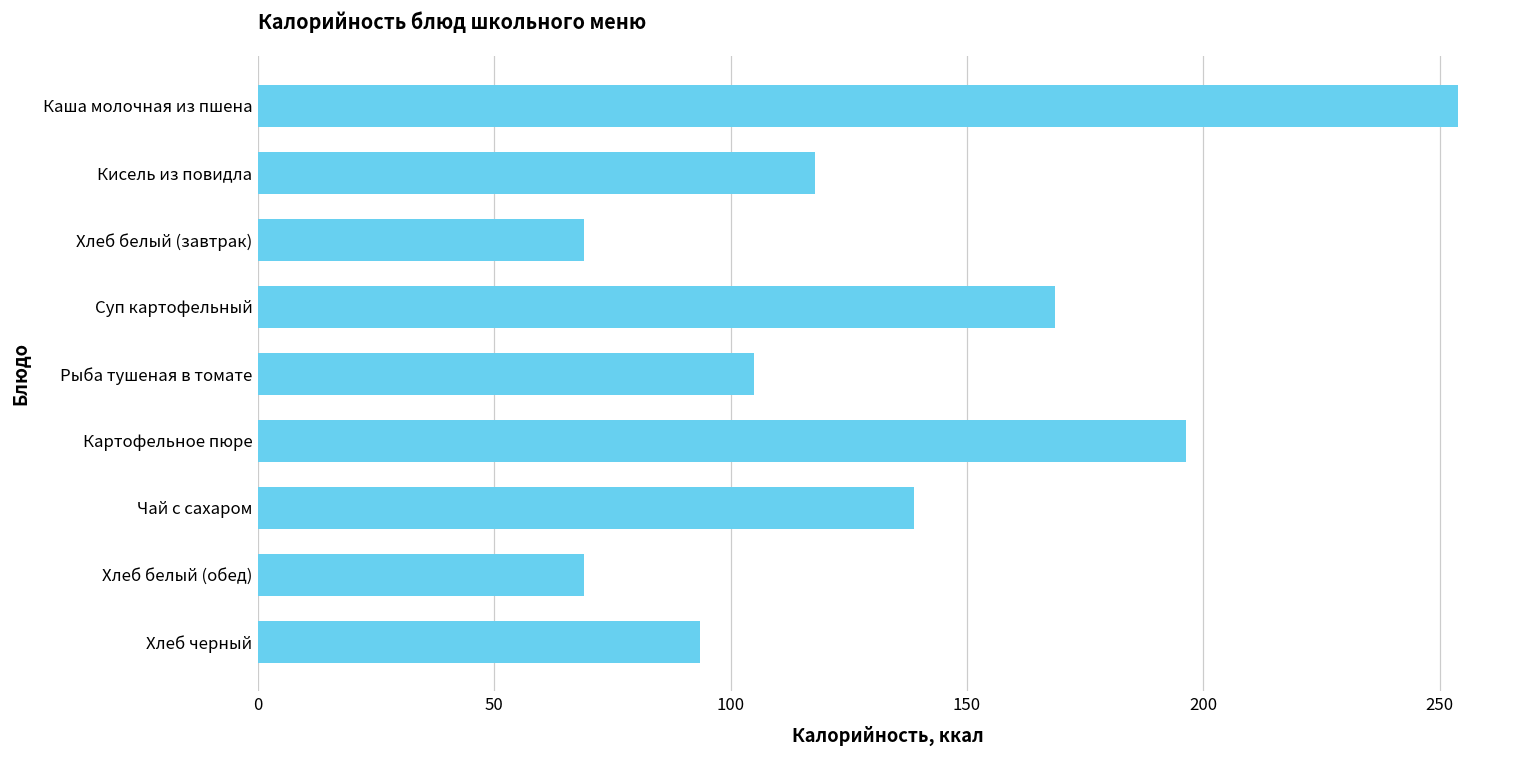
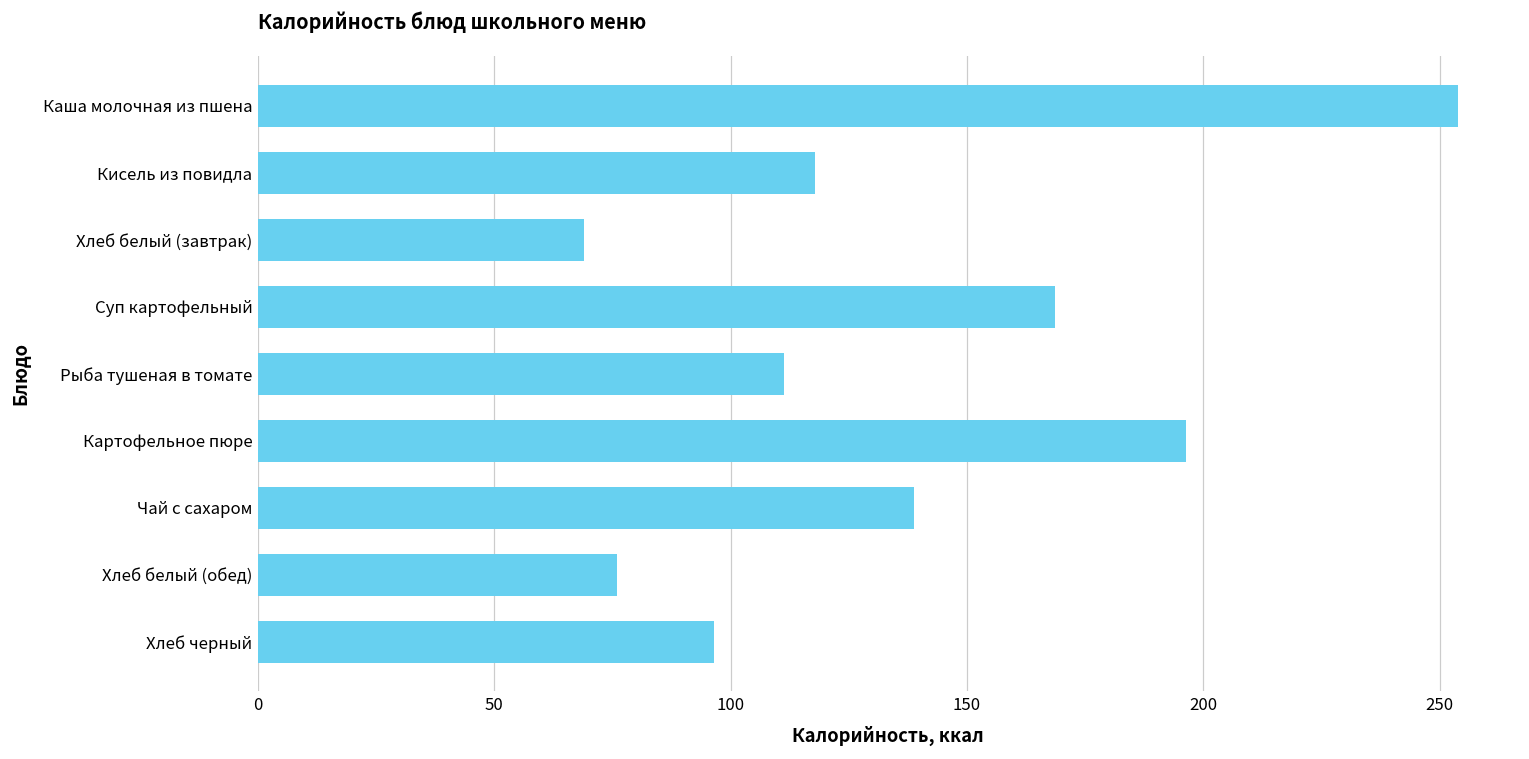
Рыба тушеная в томате: 105 -> 111
Хлеб белый (обед): 69 -> 76
Хлеб черный: 94 -> 96
